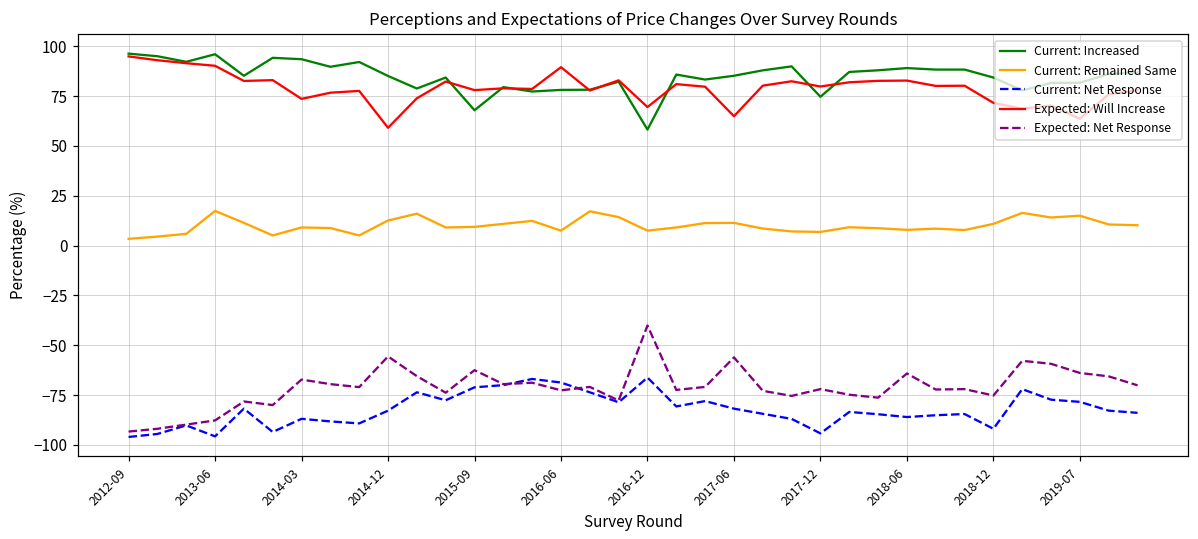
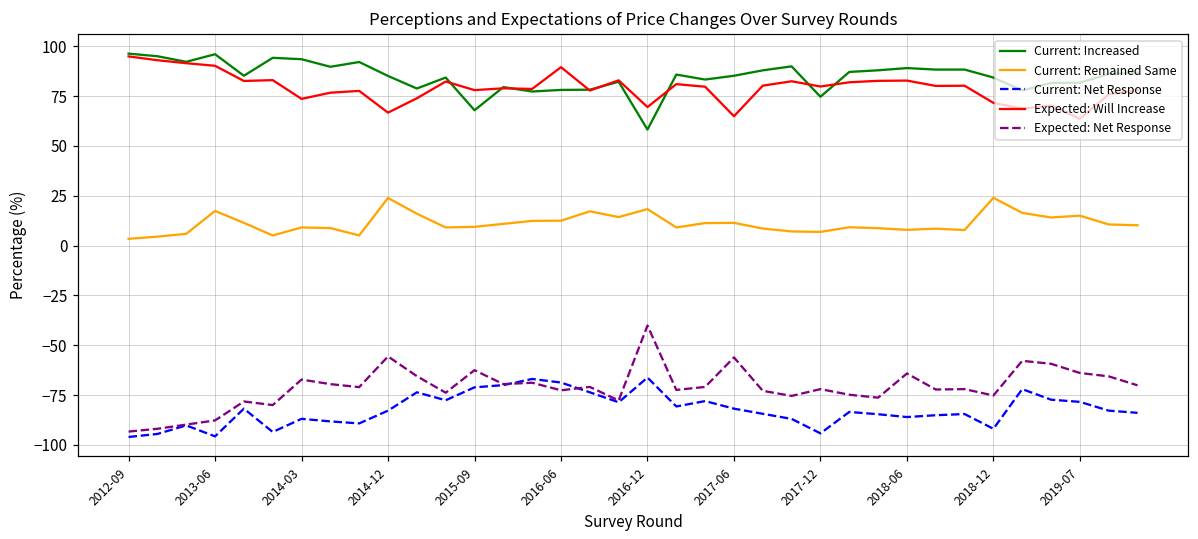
Current: Remained Same, 2014-12: 13 -> 24
Expected: Will Increase, 2014-12: 59 -> 67
Current: Remained Same, 2016-06: 8 -> 13
Current: Remained Same, 2016-12: 8 -> 18
Current: Remained Same, 2018-12: 11 -> 24
